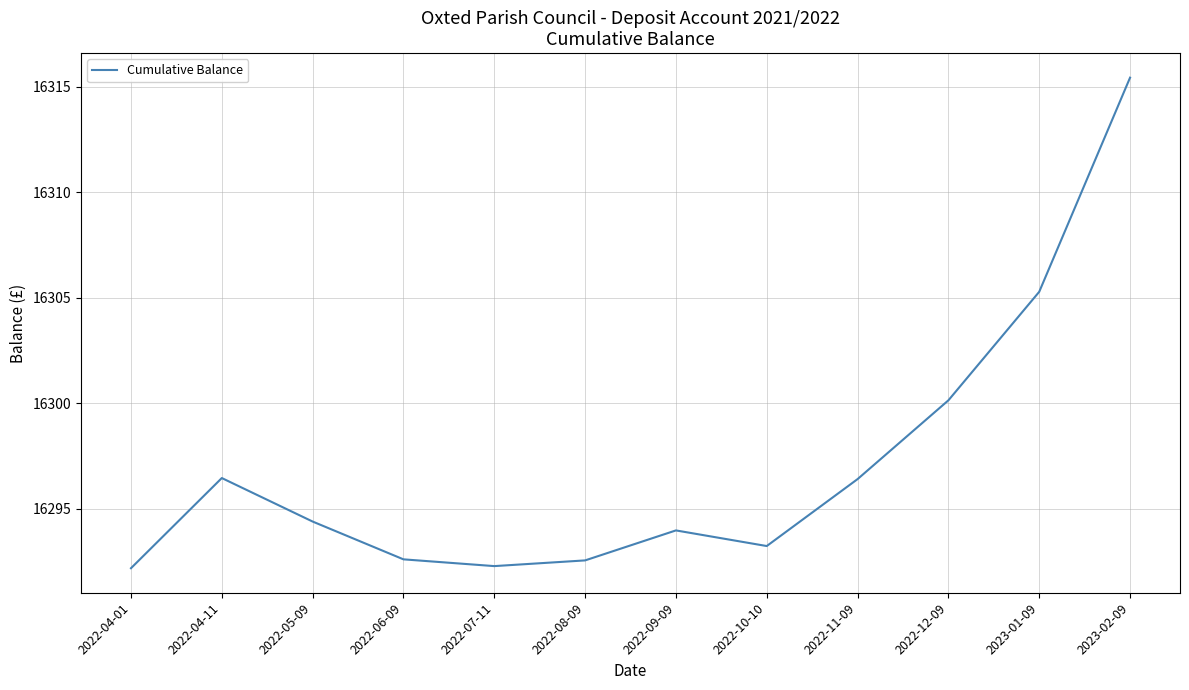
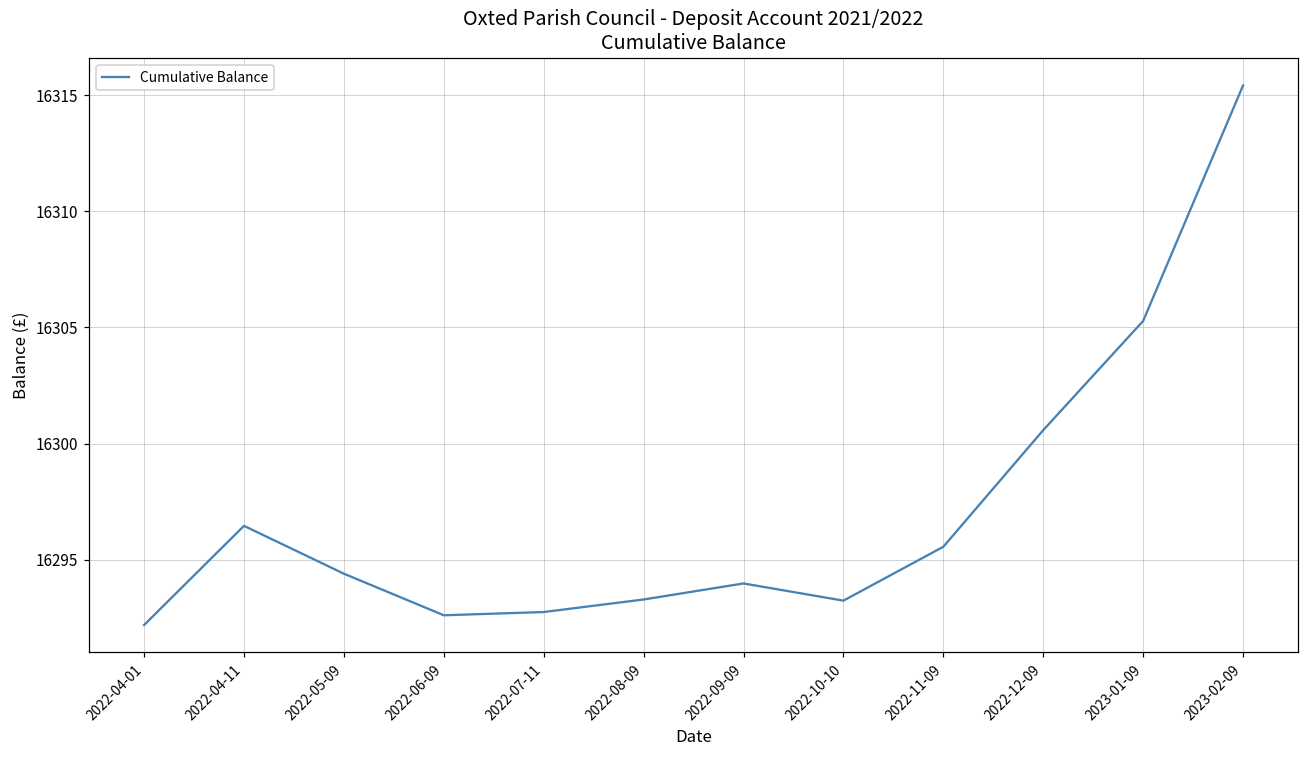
2022-07-11: 16292.3 -> 16292.8
2022-08-09: 16292.6 -> 16293.3
2022-11-09: 16296.4 -> 16295.6
2022-12-09: 16300.1 -> 16300.6
